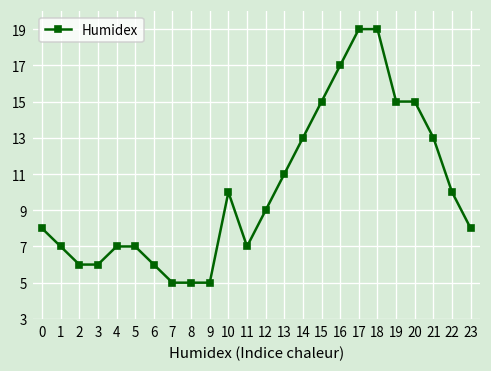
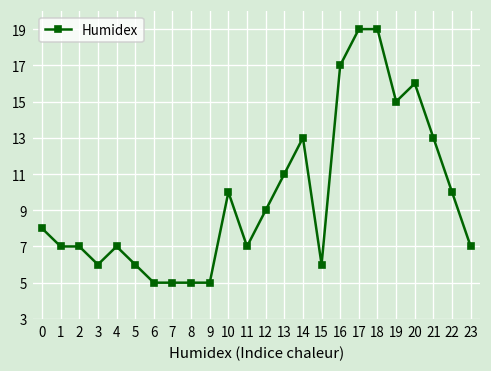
2: 6 -> 7
5: 7 -> 6
6: 6 -> 5
15: 15 -> 6
20: 15 -> 16
23: 8 -> 7
